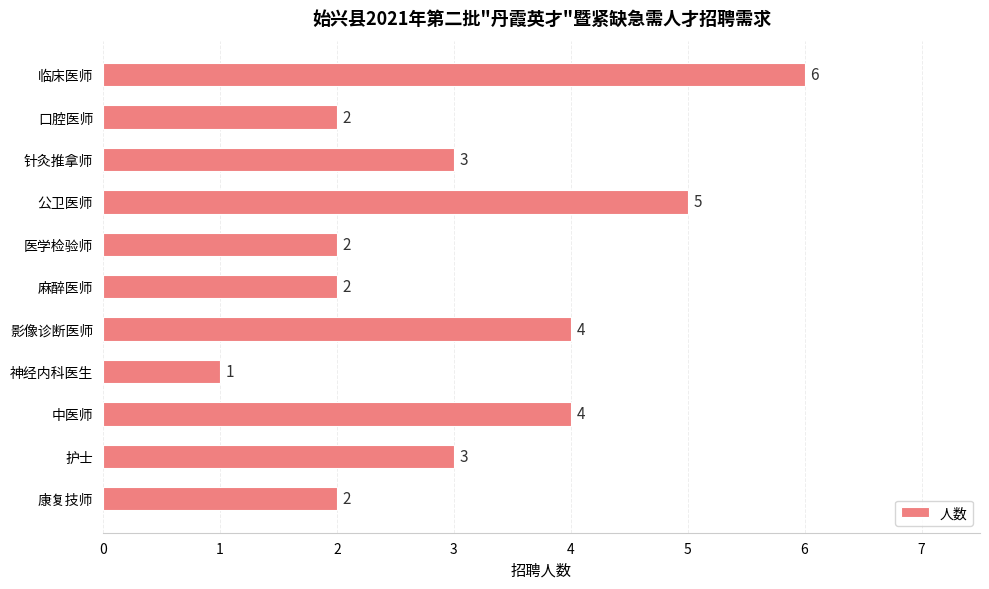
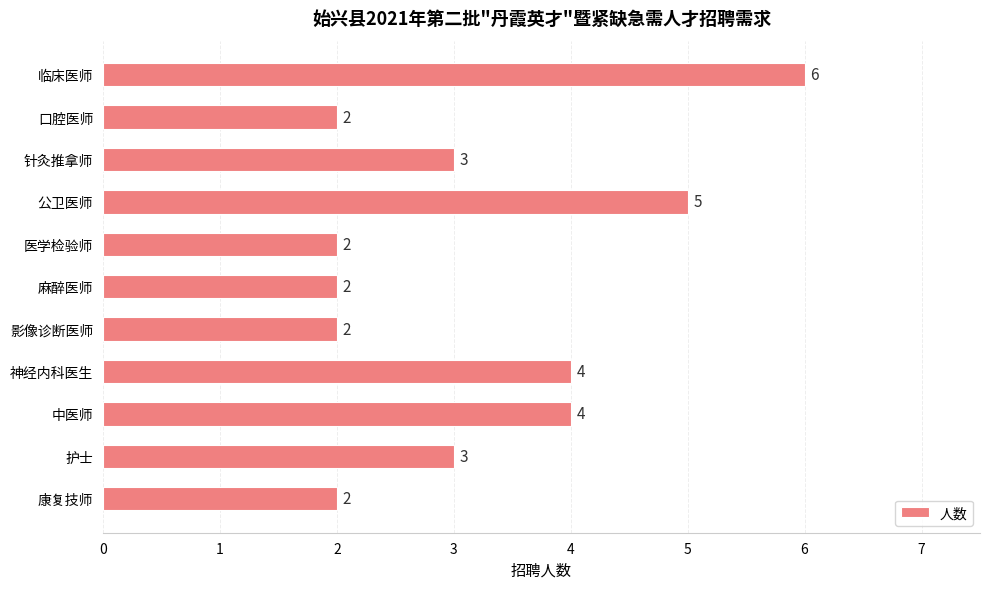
影像诊断医师: 4 -> 2
神经内科医生: 1 -> 4
